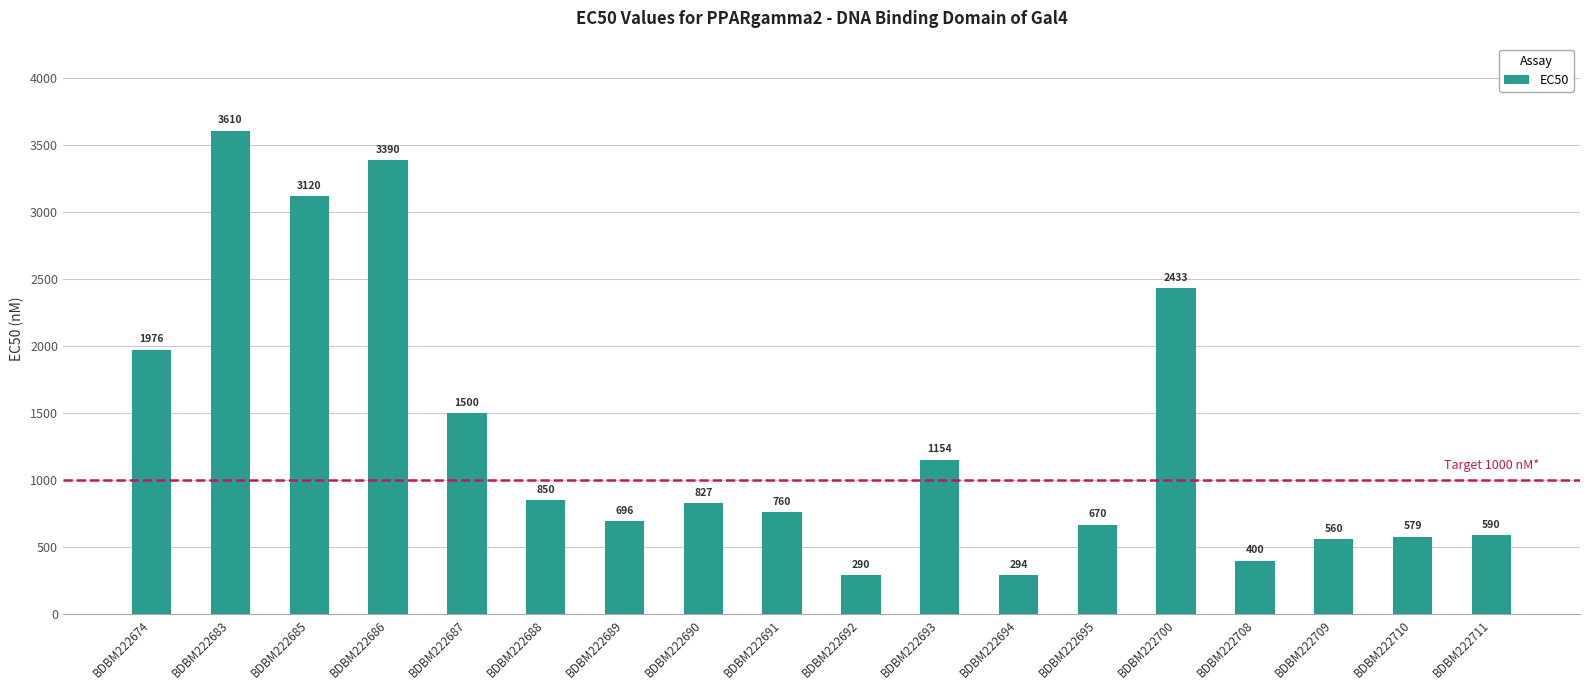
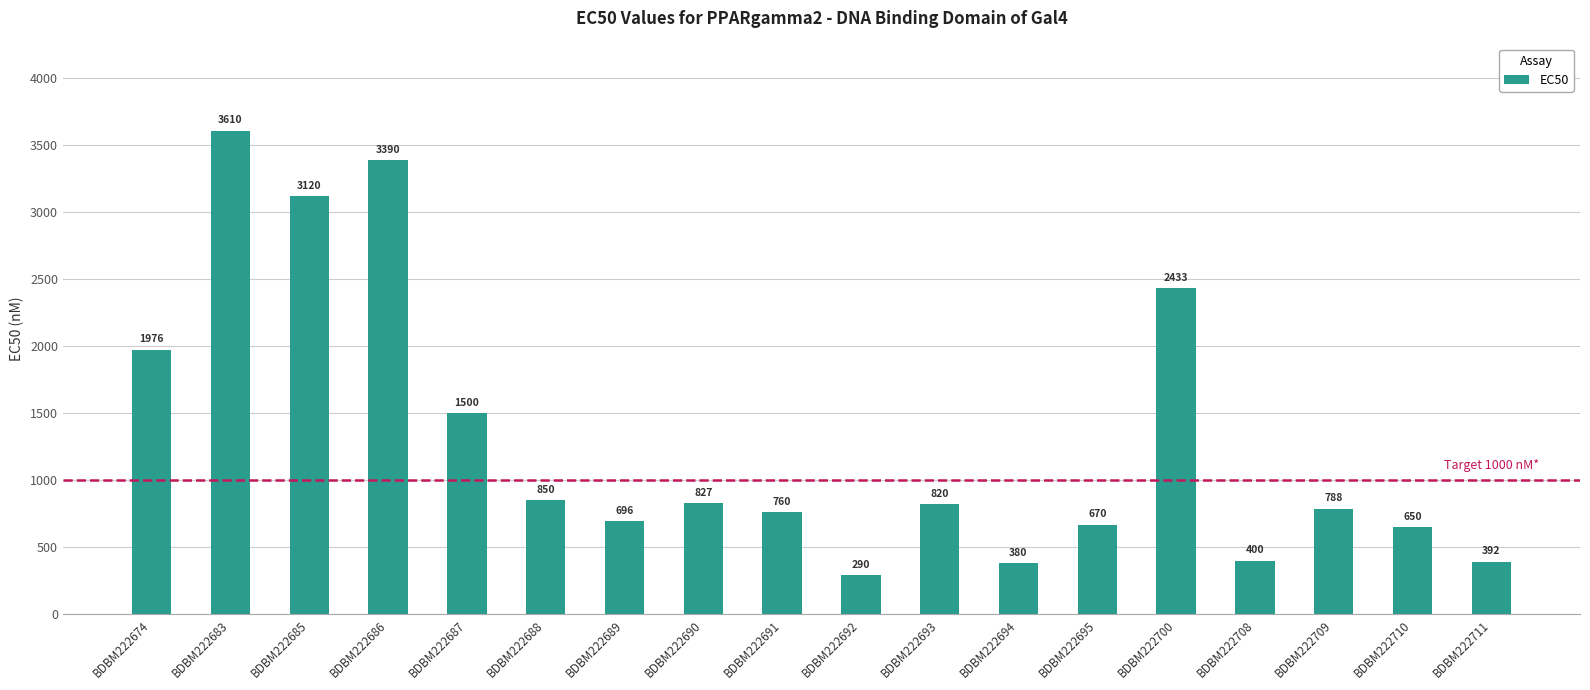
BDBM222693: 1154 -> 820
BDBM222694: 294 -> 380
BDBM222709: 560 -> 788
BDBM222710: 579 -> 650
BDBM222711: 590 -> 392
